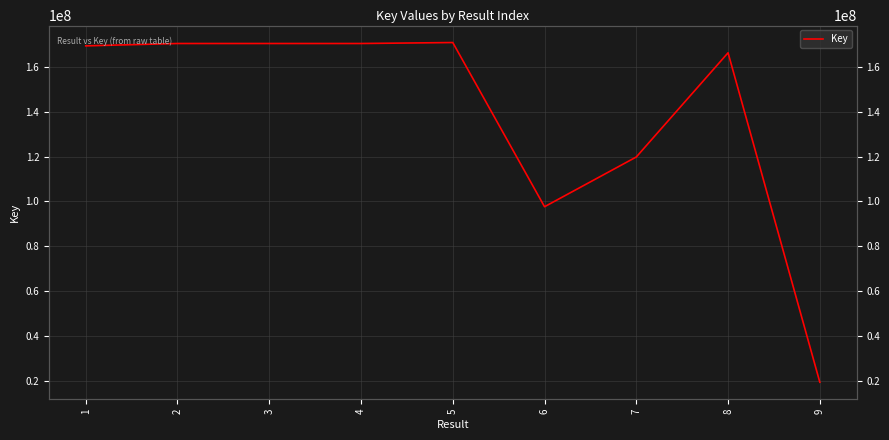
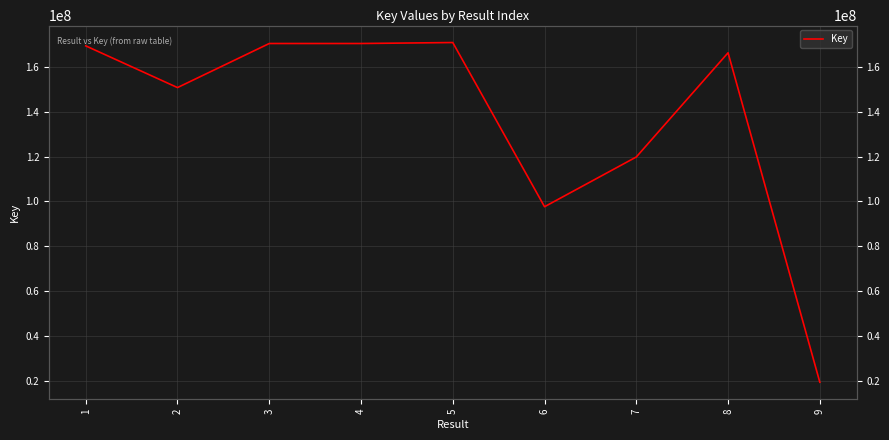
2: 171000000 -> 151000000
